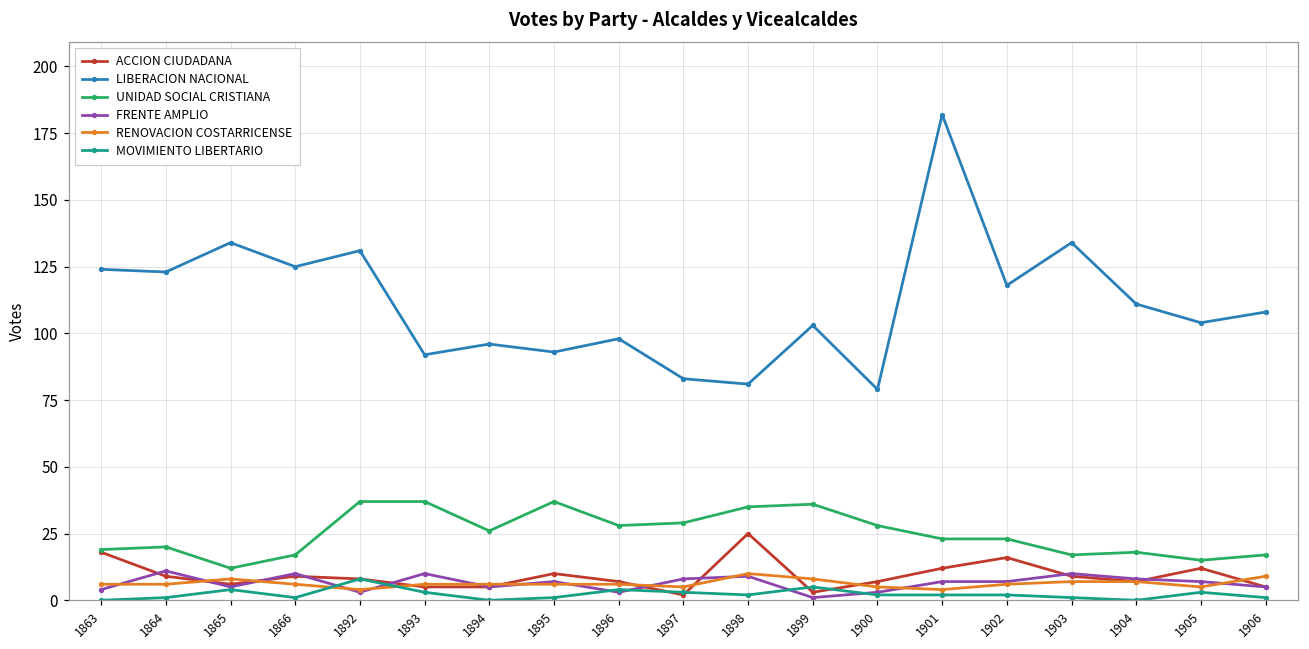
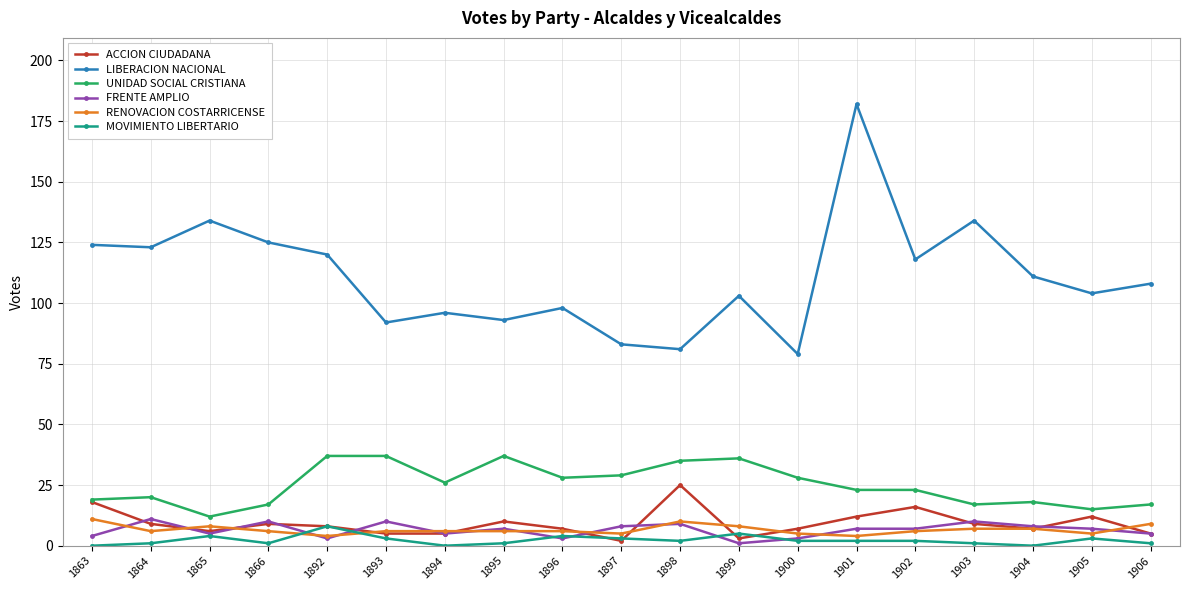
RENOVACION COSTARRICENSE, 1863: 6 -> 11
LIBERACION NACIONAL, 1892: 131 -> 120
